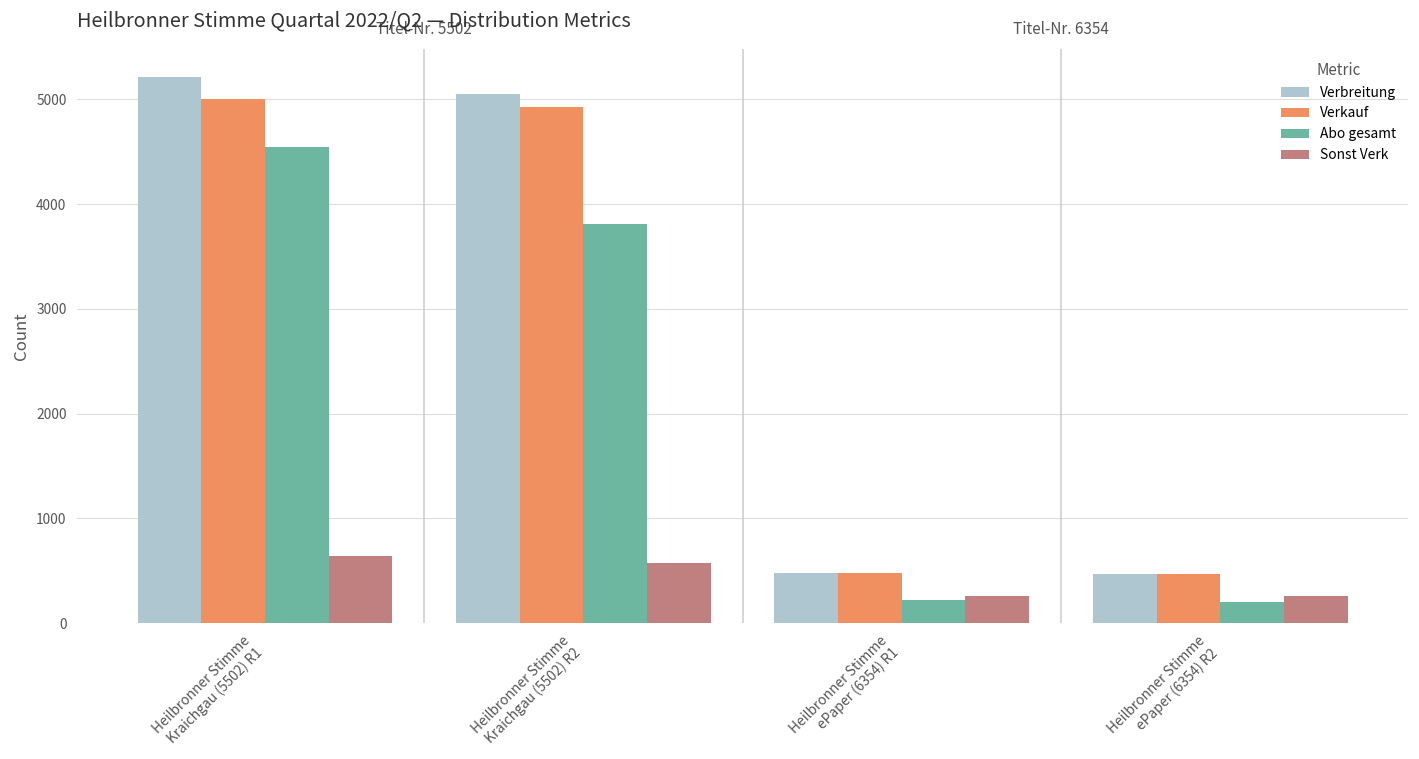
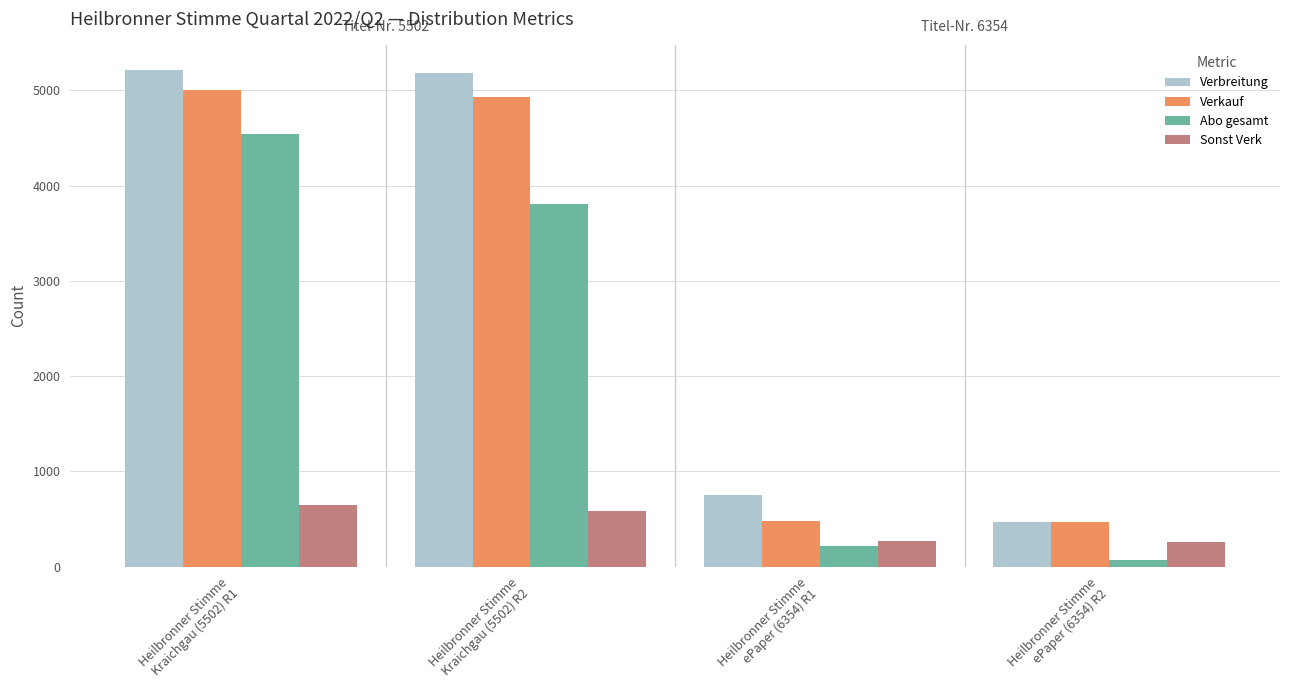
Verbreitung, Heilbronner Stimme Kraichgau (5502) R2: 5100 -> 5200
Verbreitung, Heilbronner Stimme ePaper (6354) R1: 500 -> 700
Abo gesamt, Heilbronner Stimme ePaper (6354) R2: 200 -> 100
